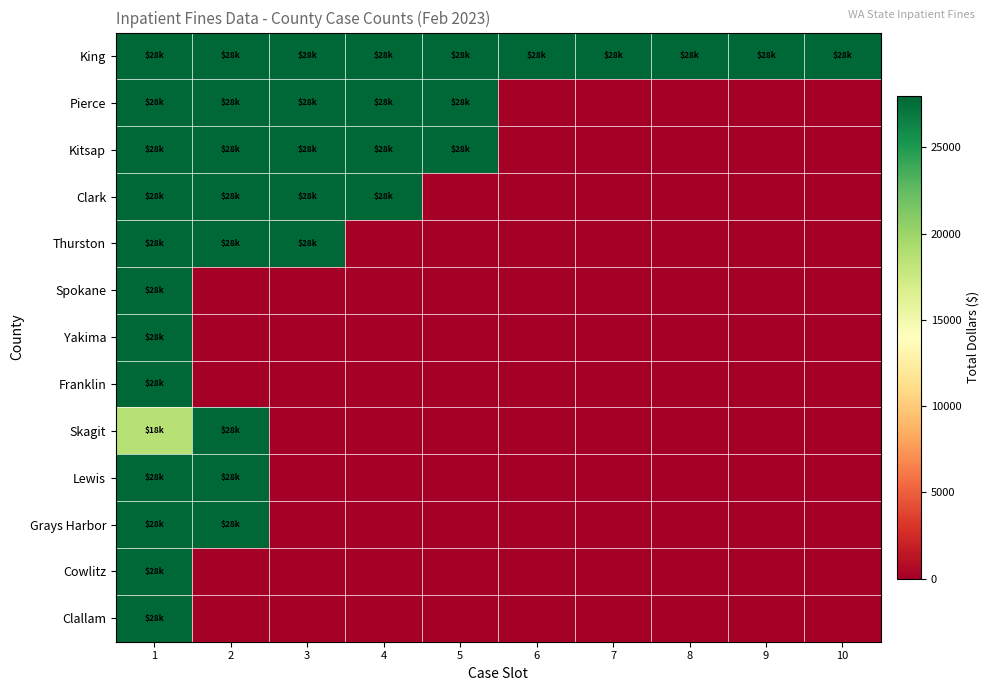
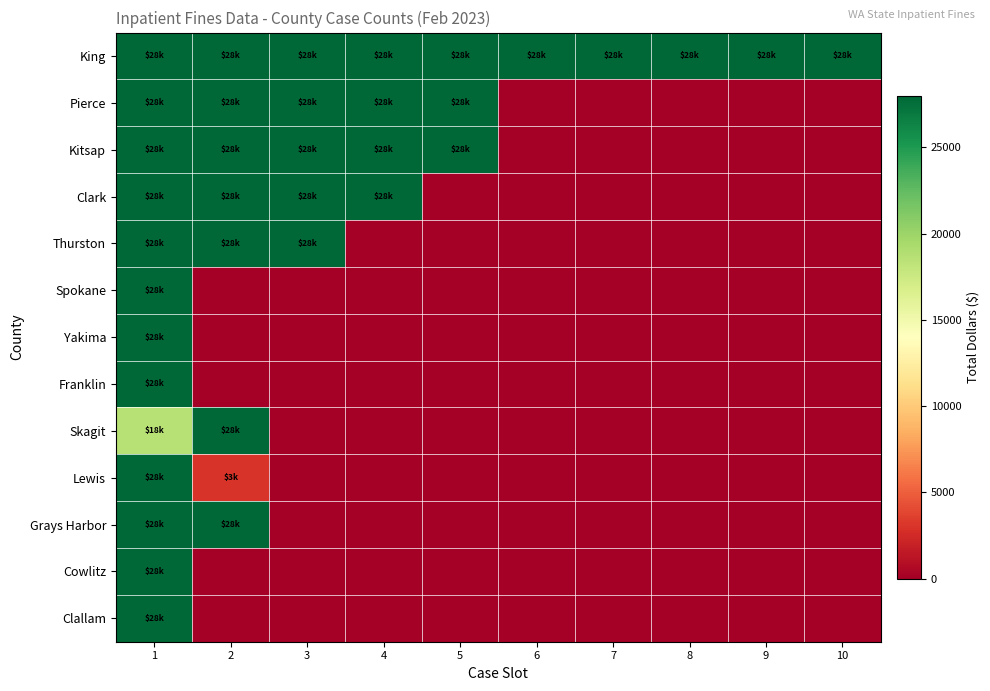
Lewis, 2: $28k -> $3k
